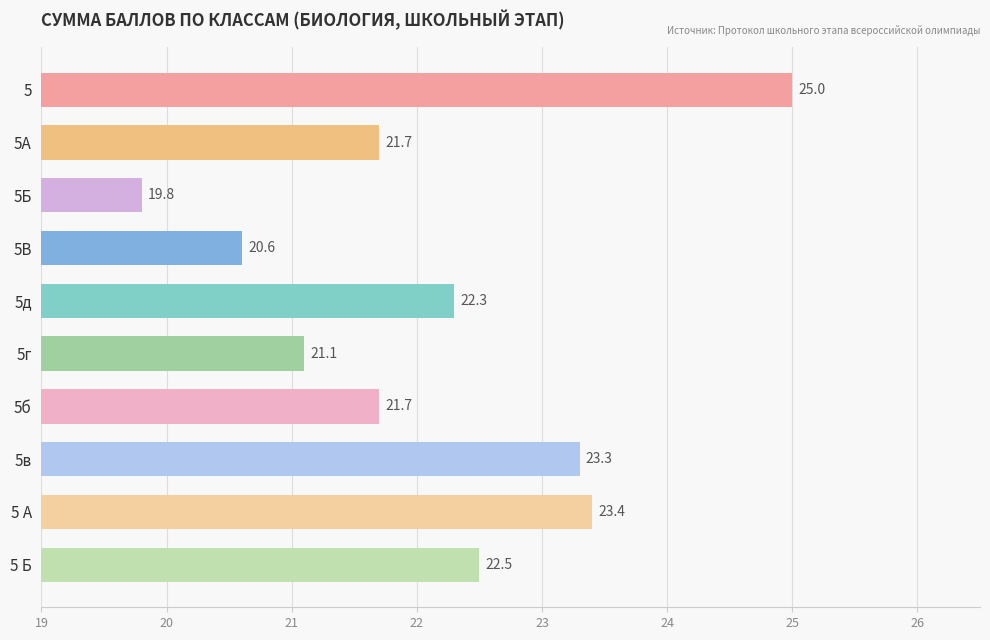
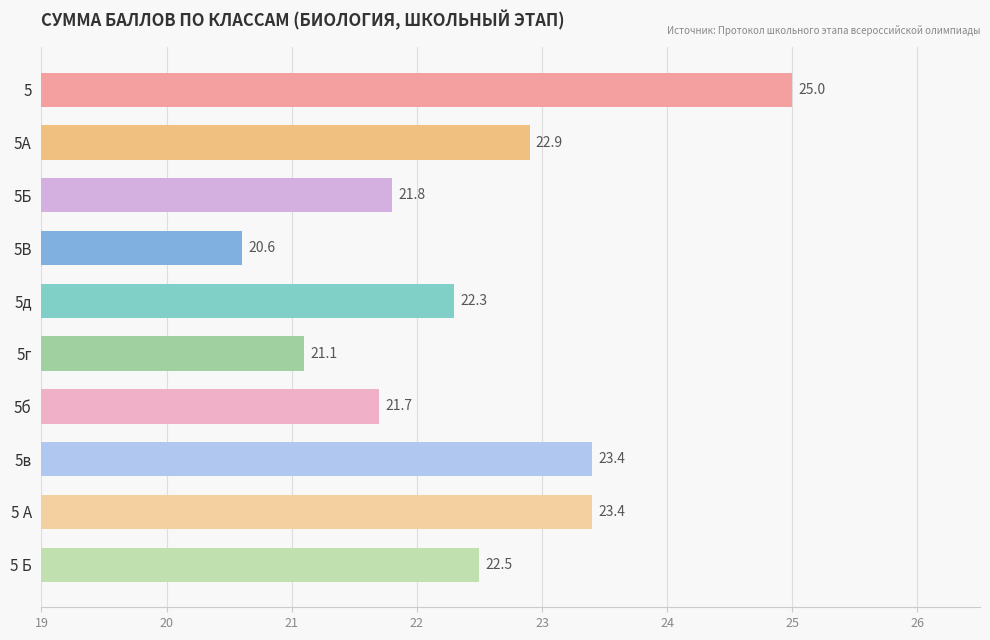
5А: 21.7 -> 22.9
5Б: 19.8 -> 21.8
5в: 23.3 -> 23.4
